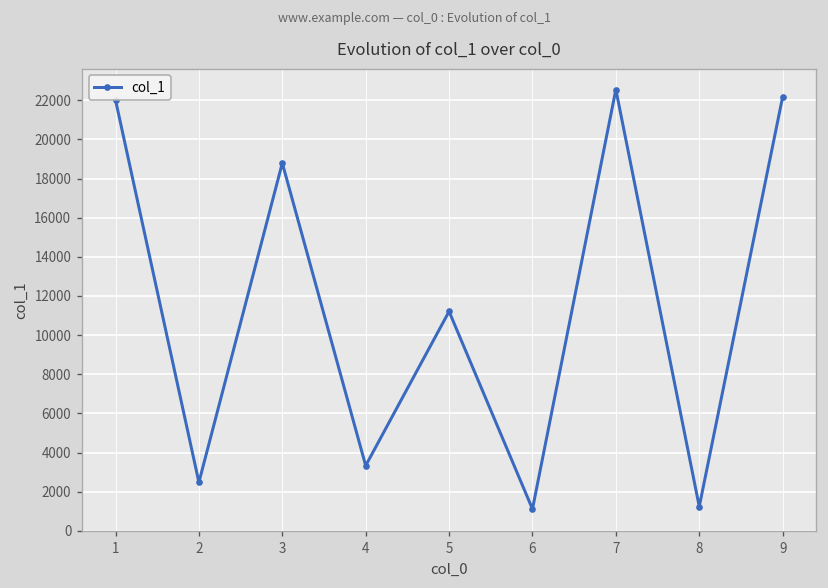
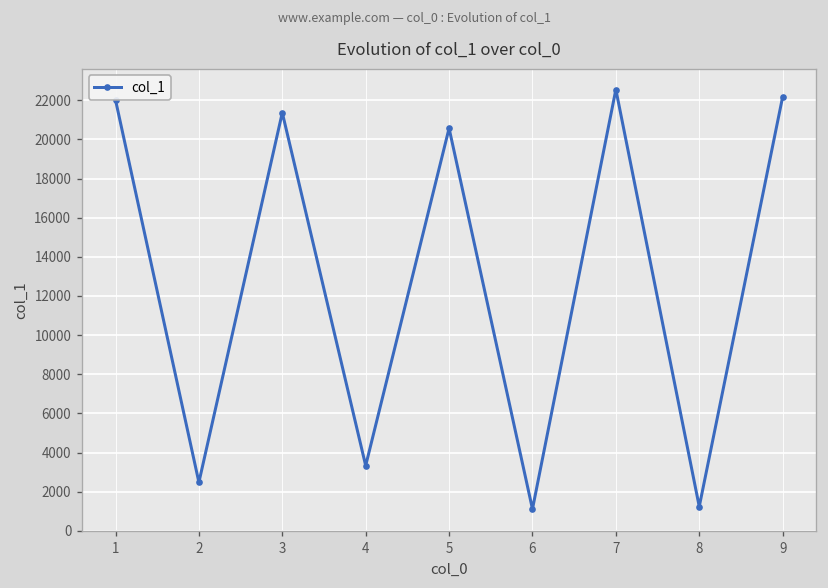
3: 18800 -> 21400
5: 11200 -> 20600
